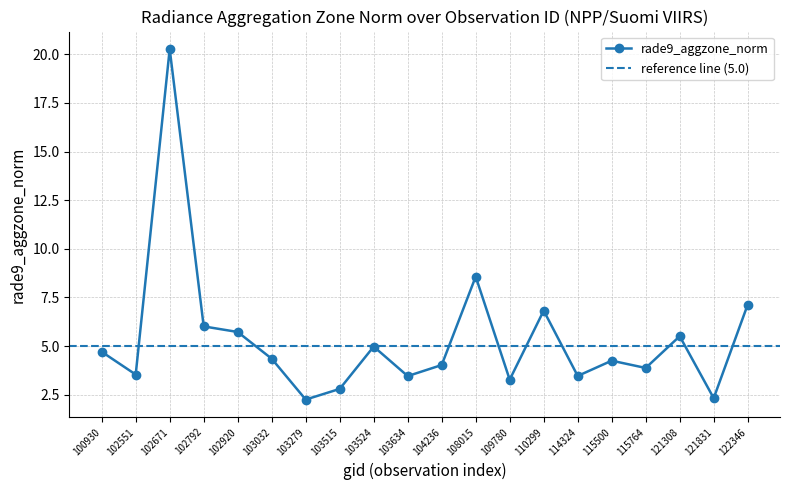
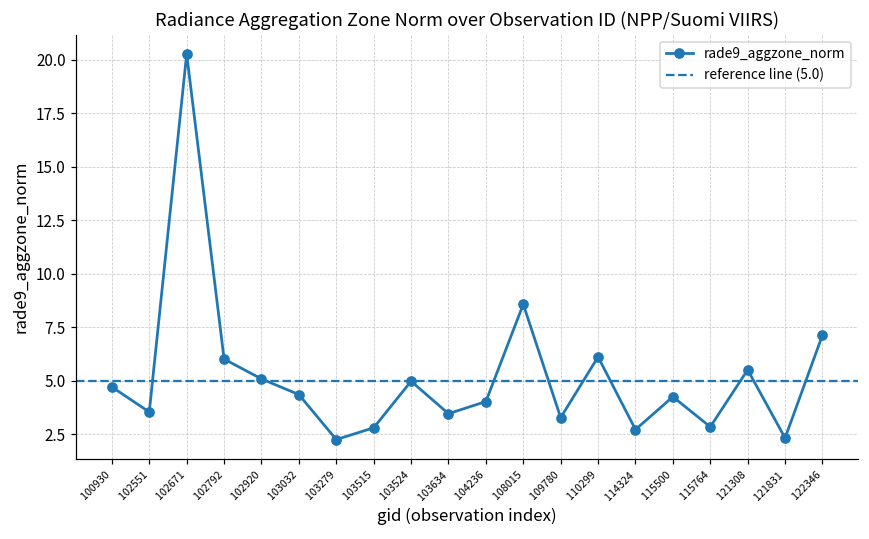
102920: 5.7 -> 5.1
110299: 6.8 -> 6.1
114324: 3.5 -> 2.7
115764: 3.9 -> 2.8
